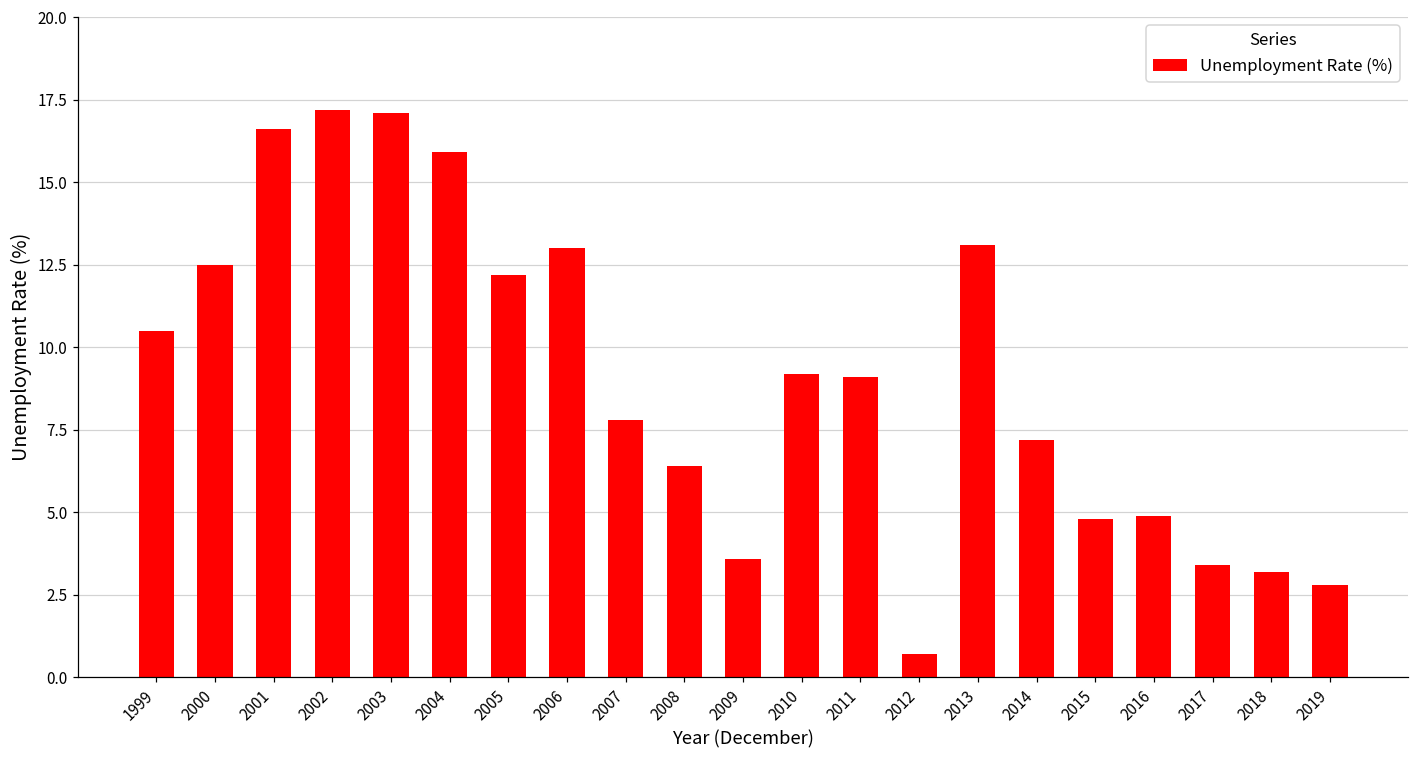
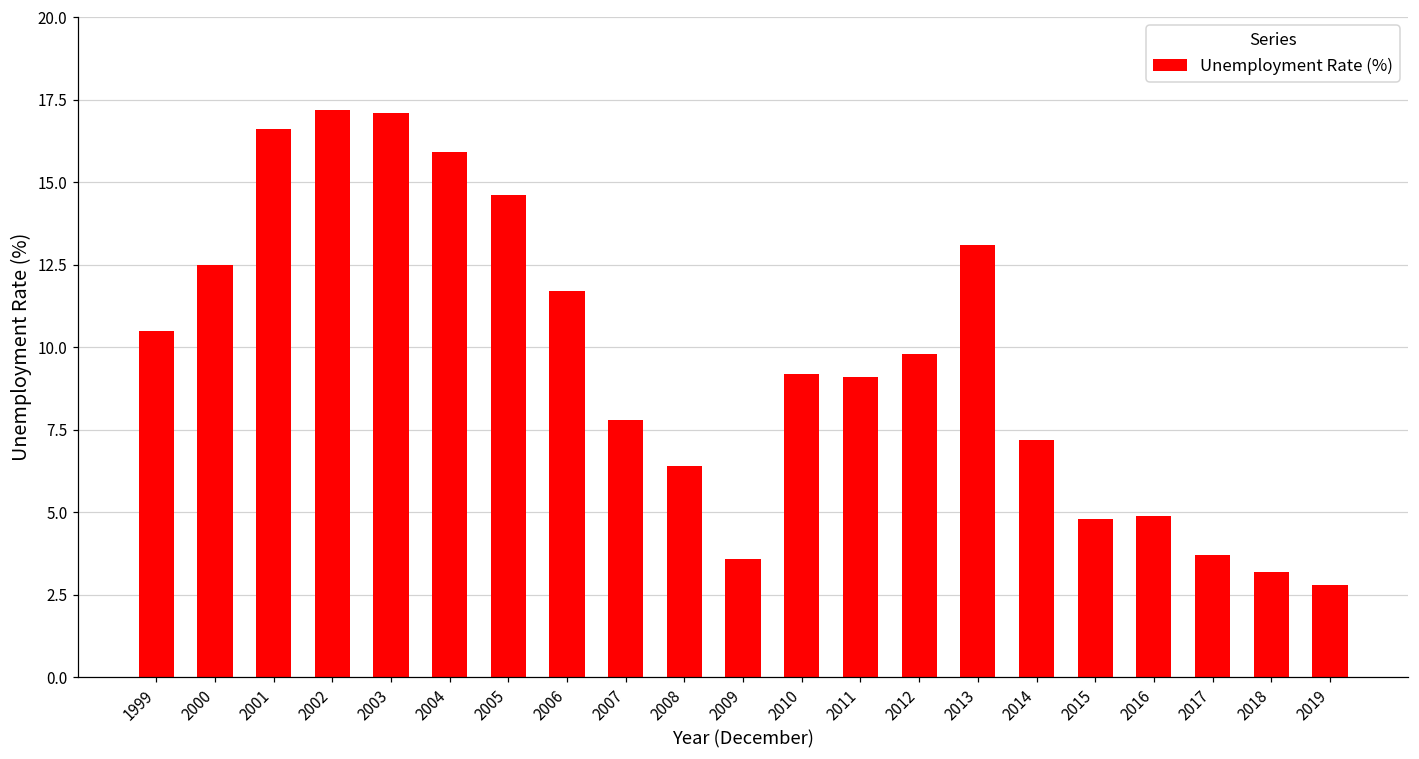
2005: 12.2 -> 14.6
2006: 13.0 -> 11.7
2012: 0.7 -> 9.8
2017: 3.4 -> 3.7
